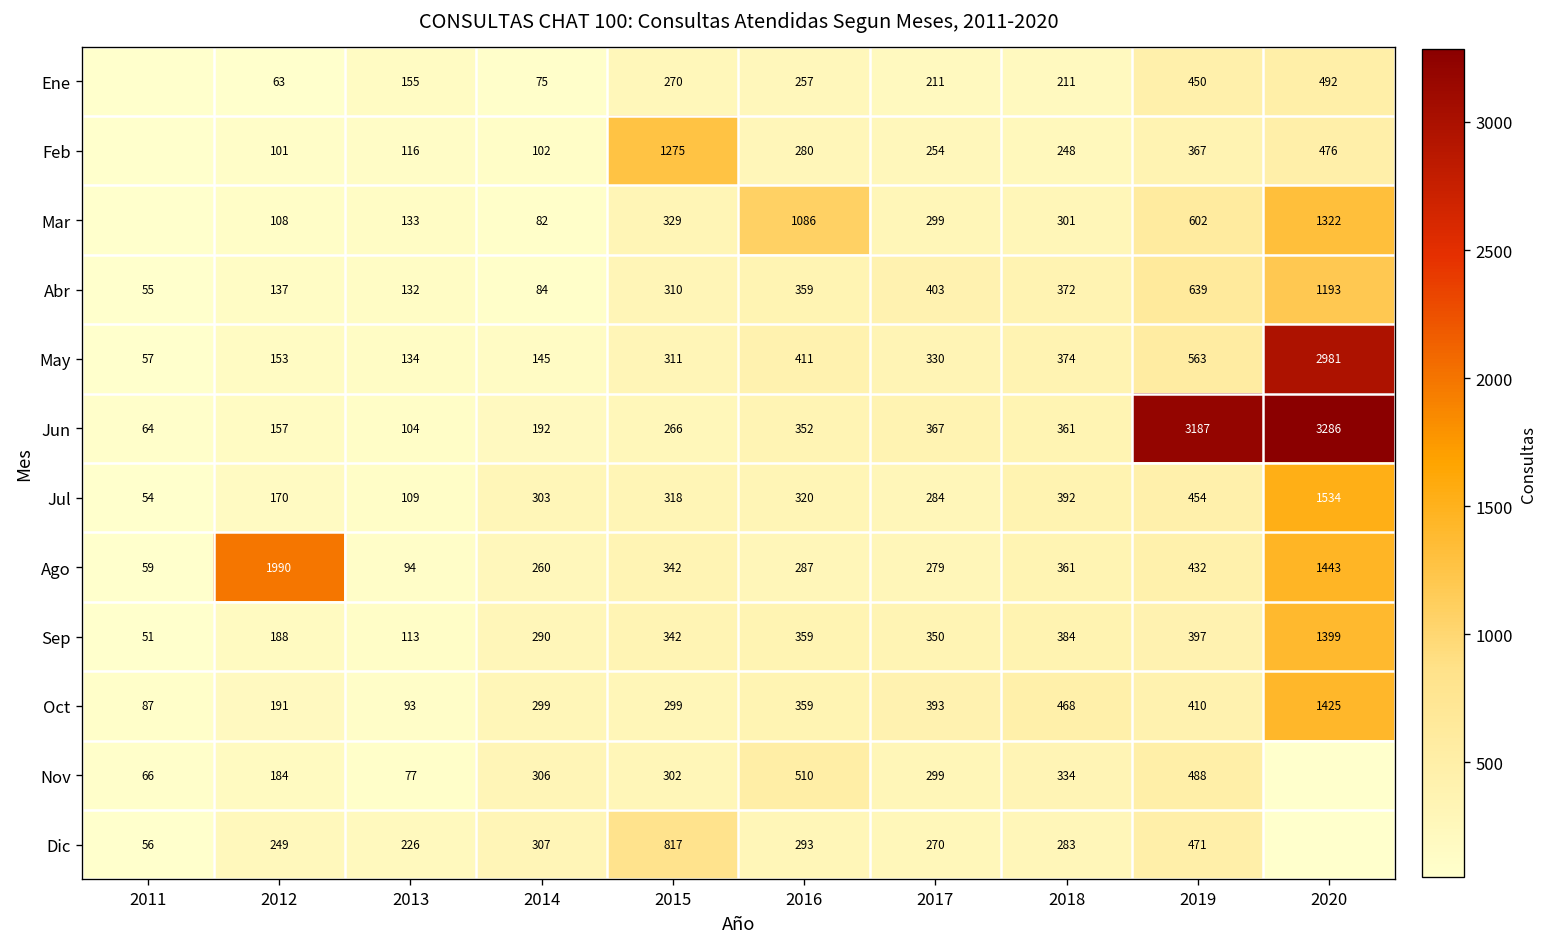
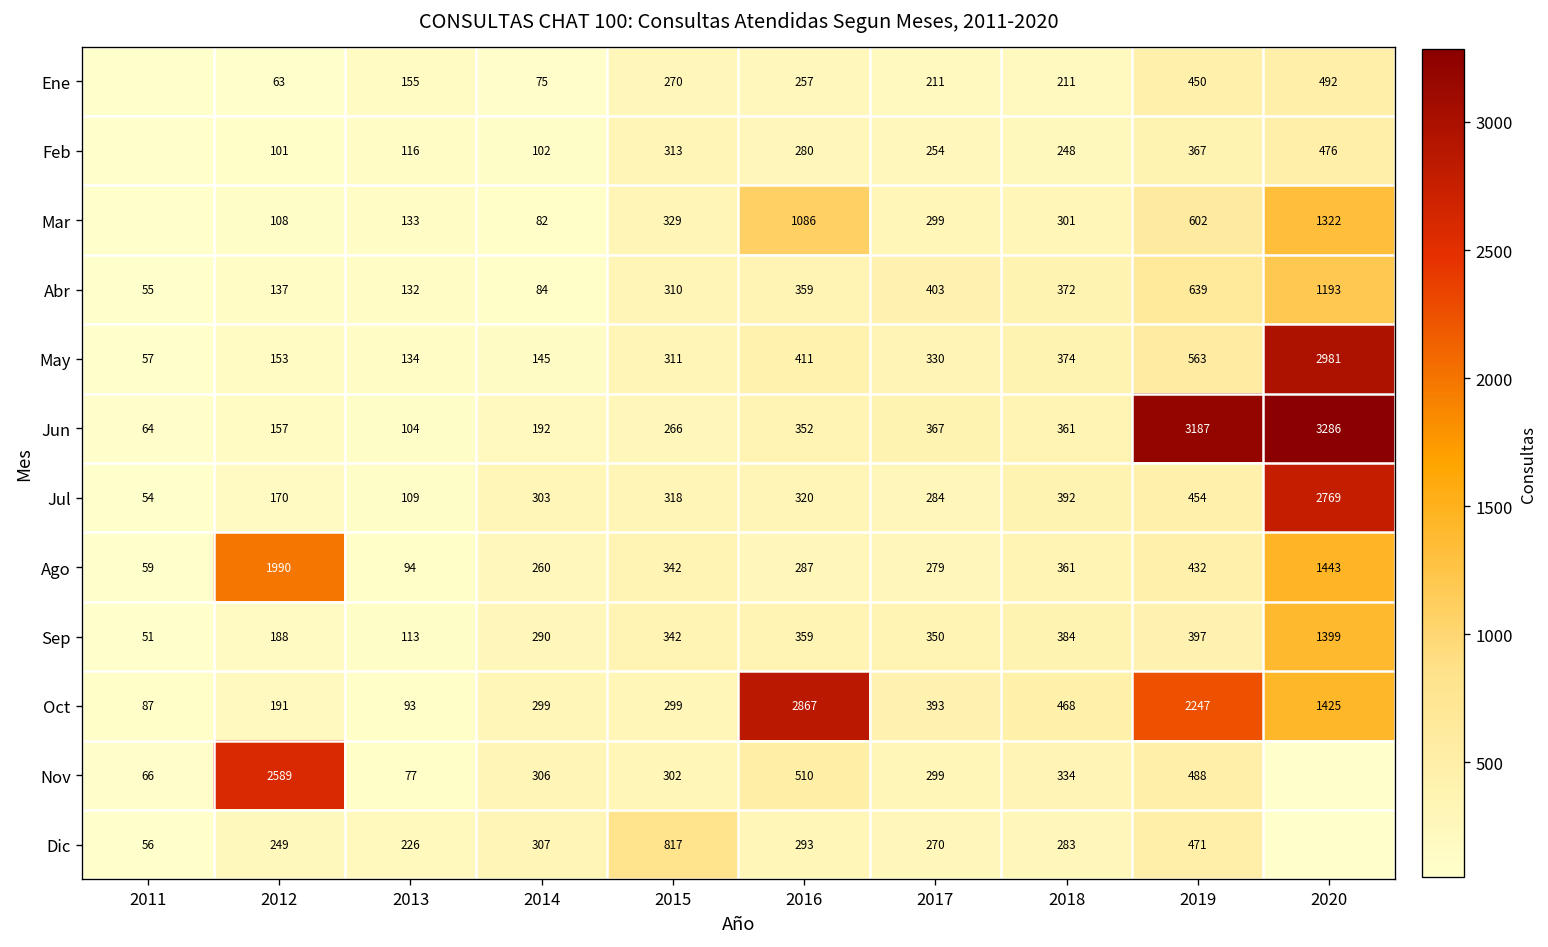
Feb, 2015: 1275 -> 313
Jul, 2020: 1534 -> 2769
Oct, 2016: 359 -> 2867
Oct, 2019: 410 -> 2247
Nov, 2012: 184 -> 2589
